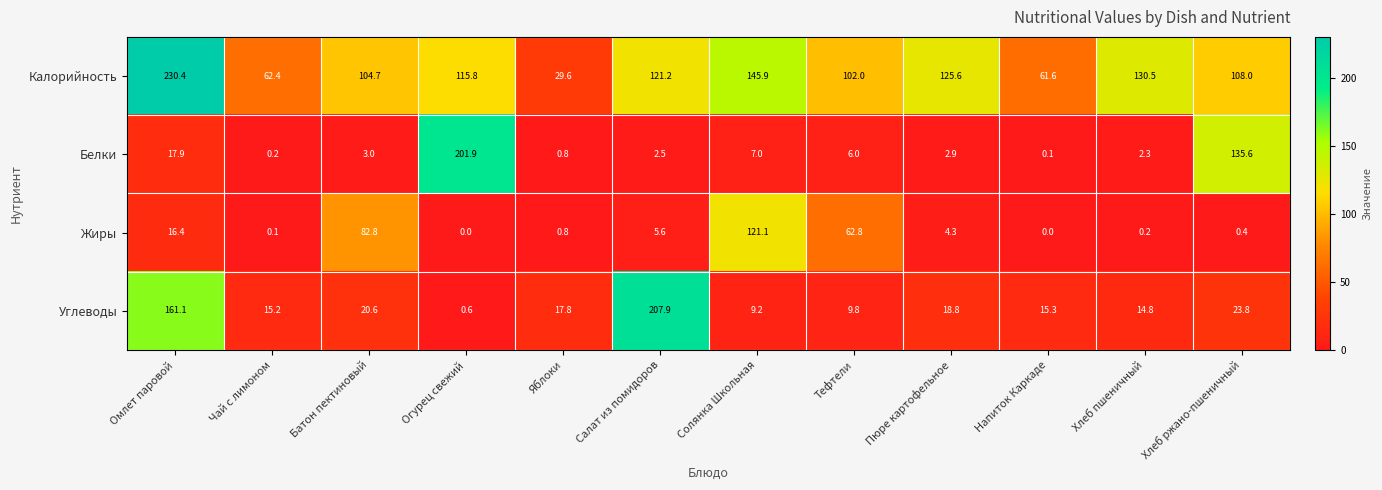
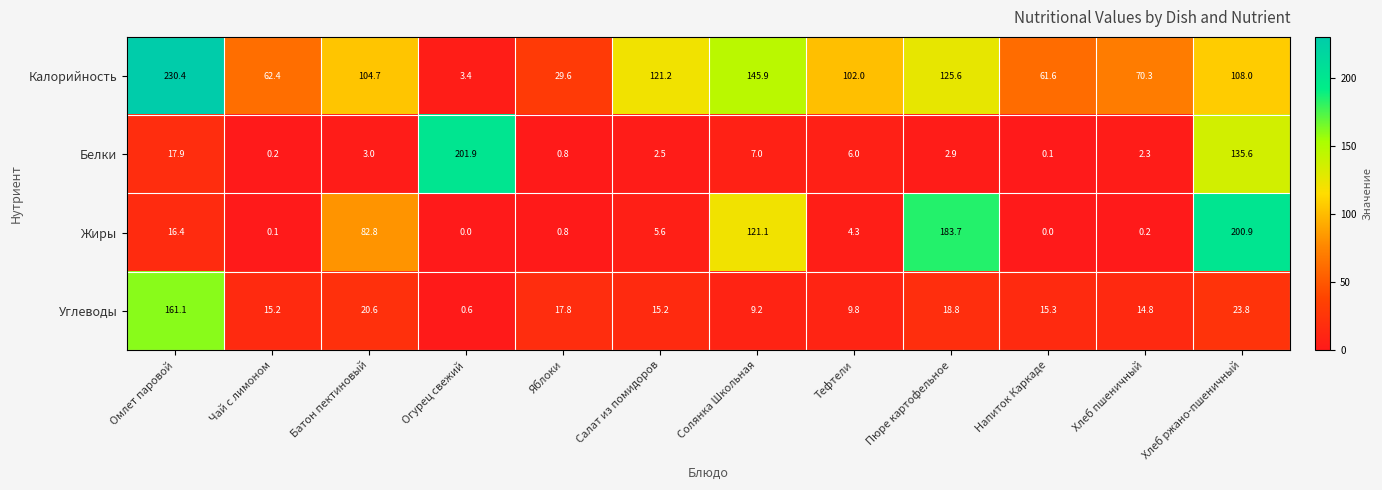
Калорийность, Огурец свежий: 115.8 -> 3.4
Калорийность, Хлеб пшеничный: 130.5 -> 70.3
Жиры, Тефтели: 62.8 -> 4.3
Жиры, Пюре картофельное: 4.3 -> 183.7
Жиры, Хлеб ржано-пшеничный: 0.4 -> 200.9
Углеводы, Салат из помидоров: 207.9 -> 15.2
